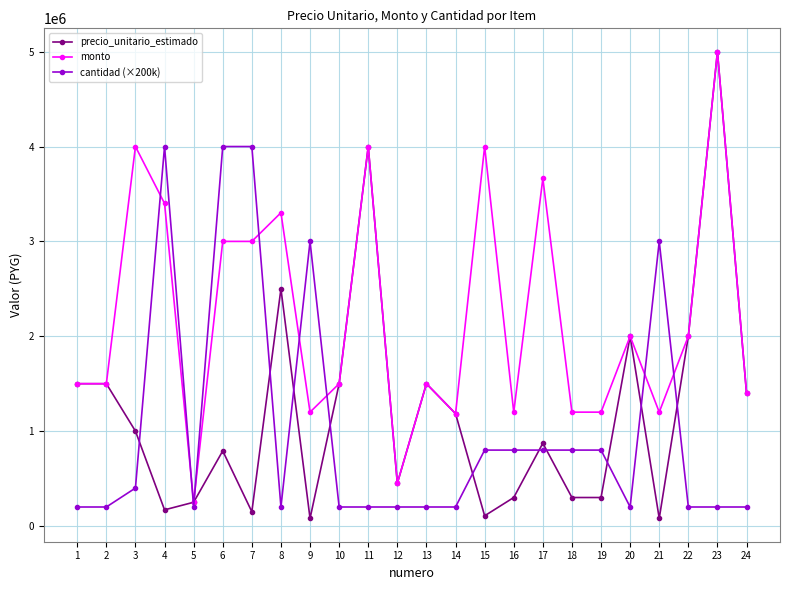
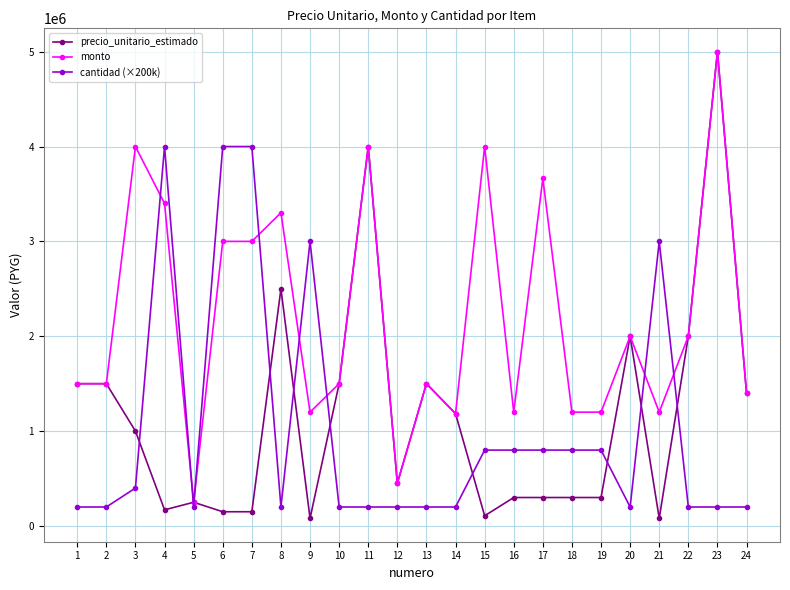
precio_unitario_estimado, 6: 800000 -> 200000
precio_unitario_estimado, 17: 900000 -> 300000
